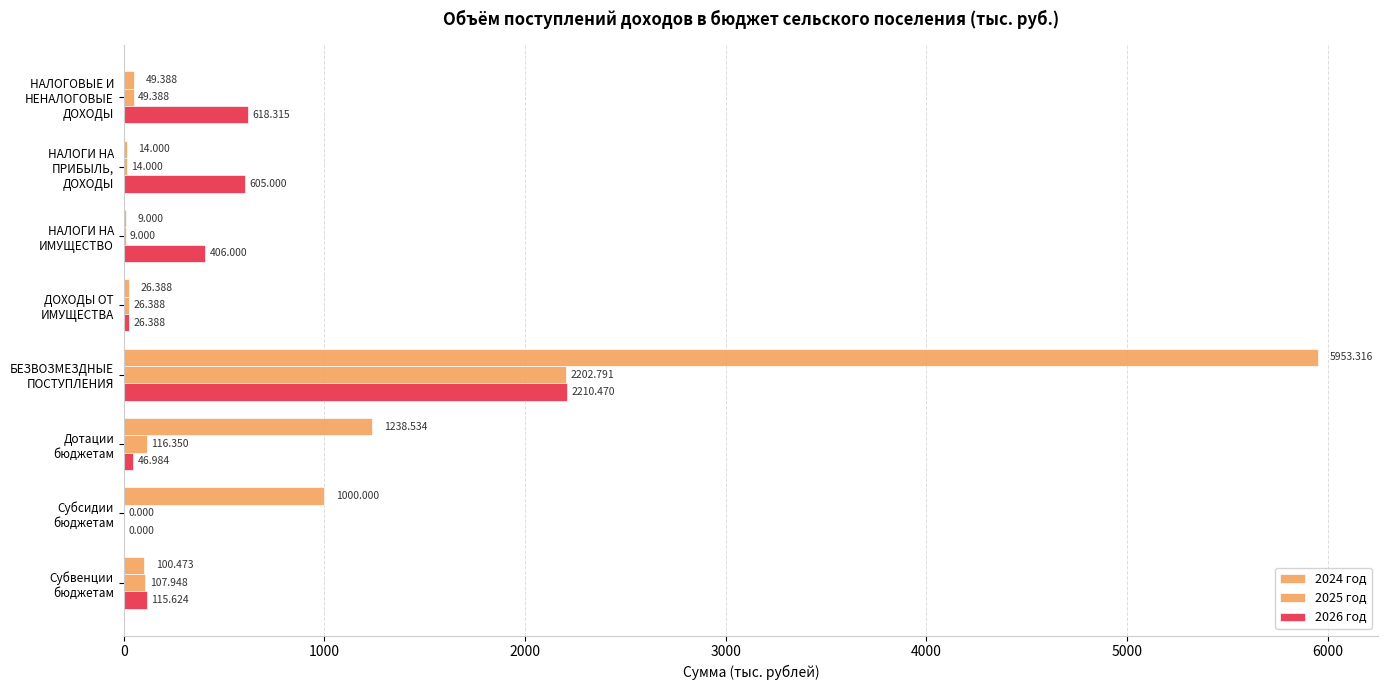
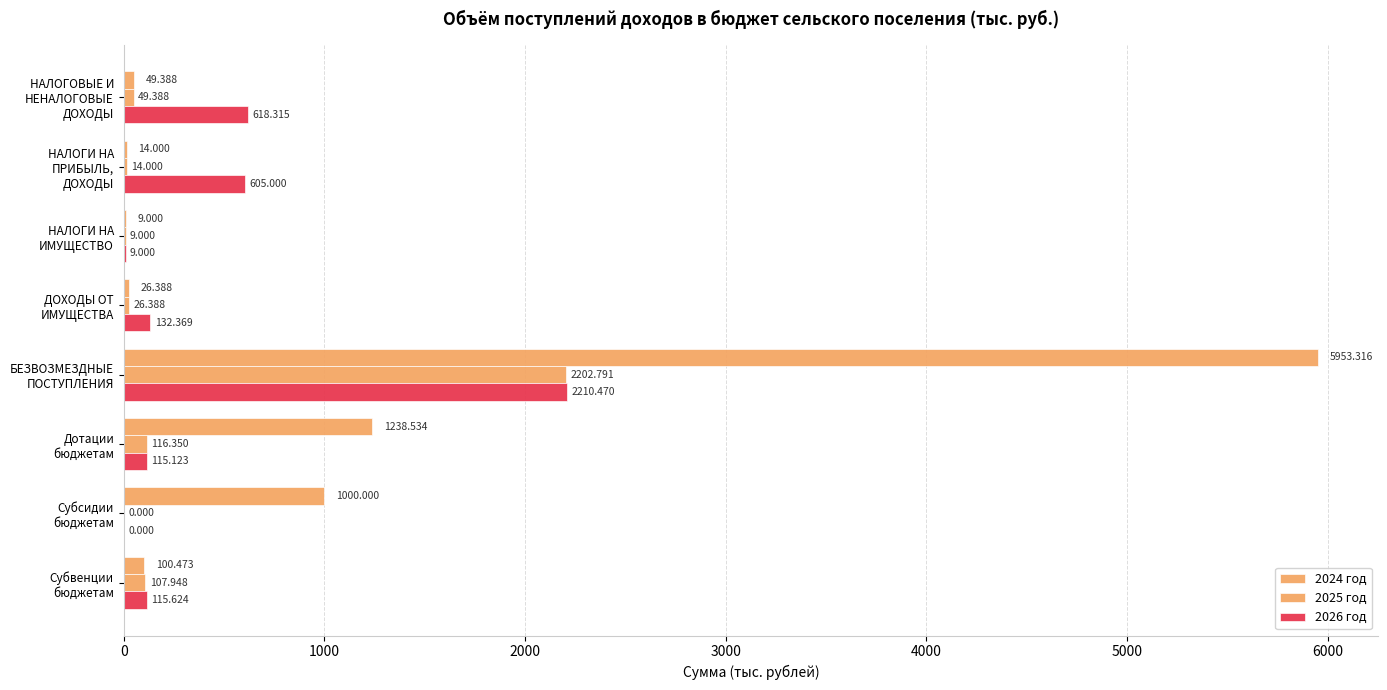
2026 год, НАЛОГИ НА ИМУЩЕСТВО: 406.000 -> 9.000
2026 год, ДОХОДЫ ОТ ИМУЩЕСТВА: 26.388 -> 132.369
2026 год, Дотации бюджетам: 46.984 -> 115.123
